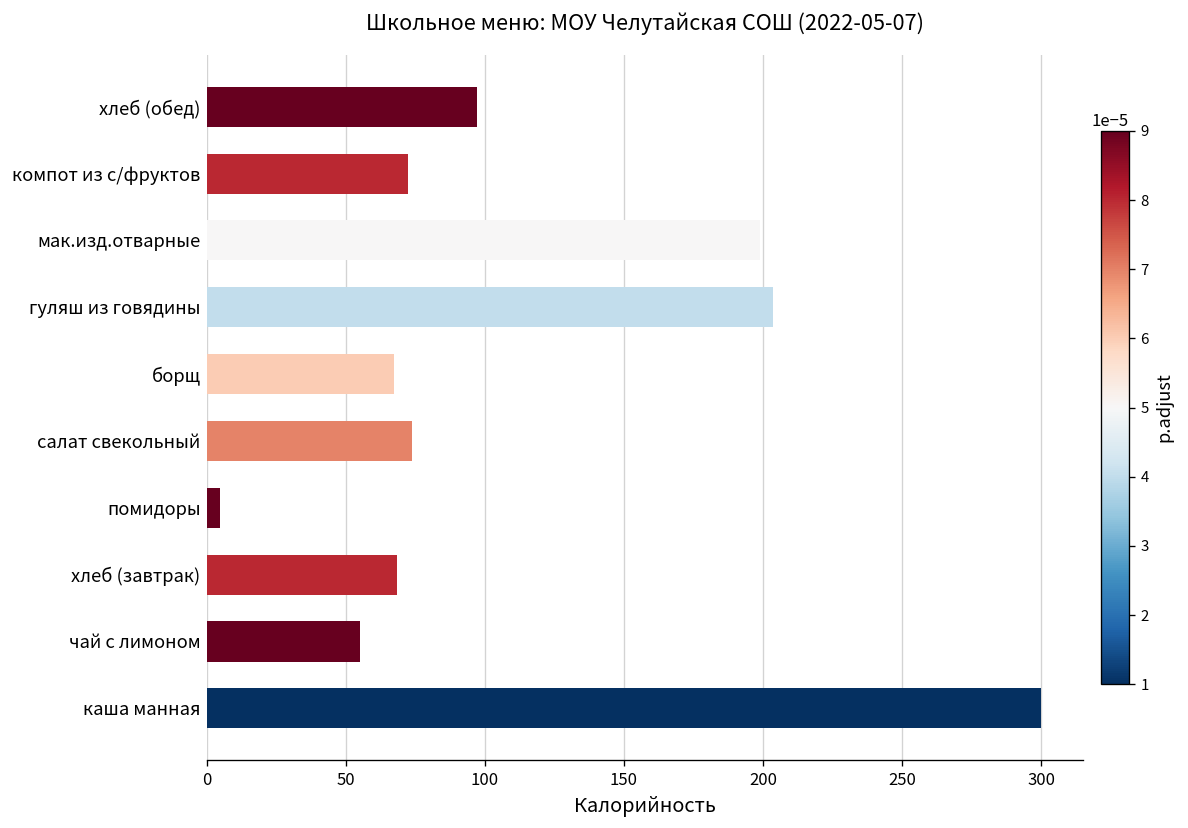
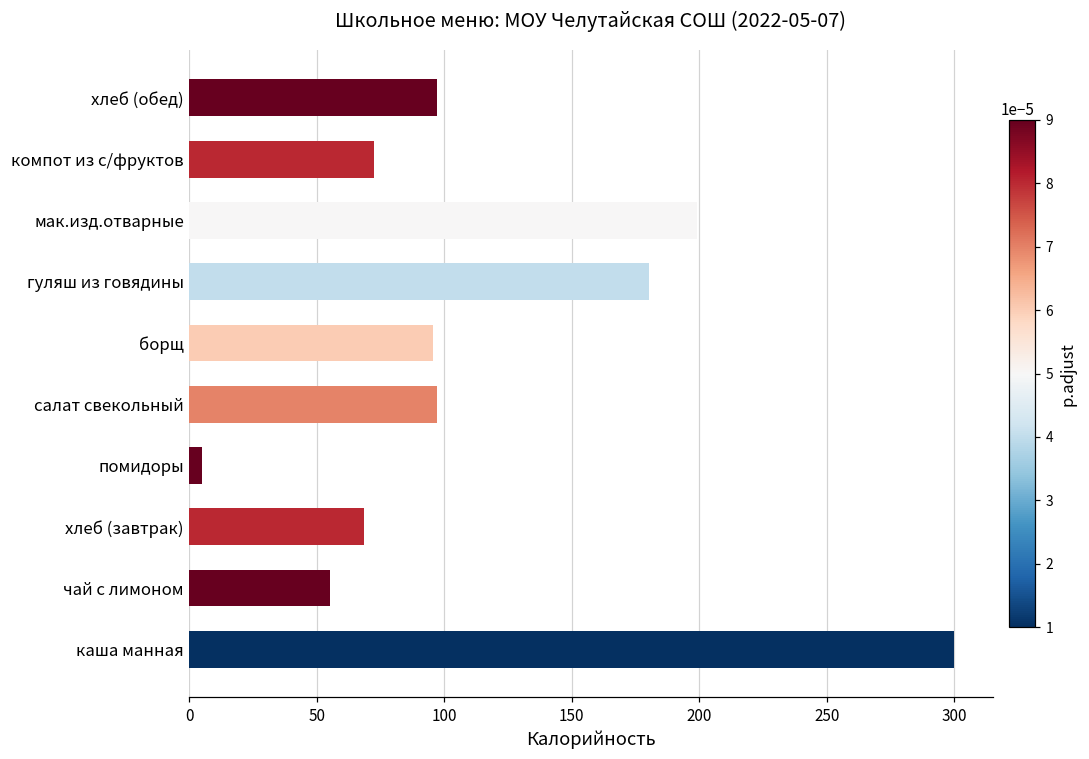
гуляш из говядины: 204 -> 180
борщ: 67 -> 96
салат свекольный: 74 -> 97
